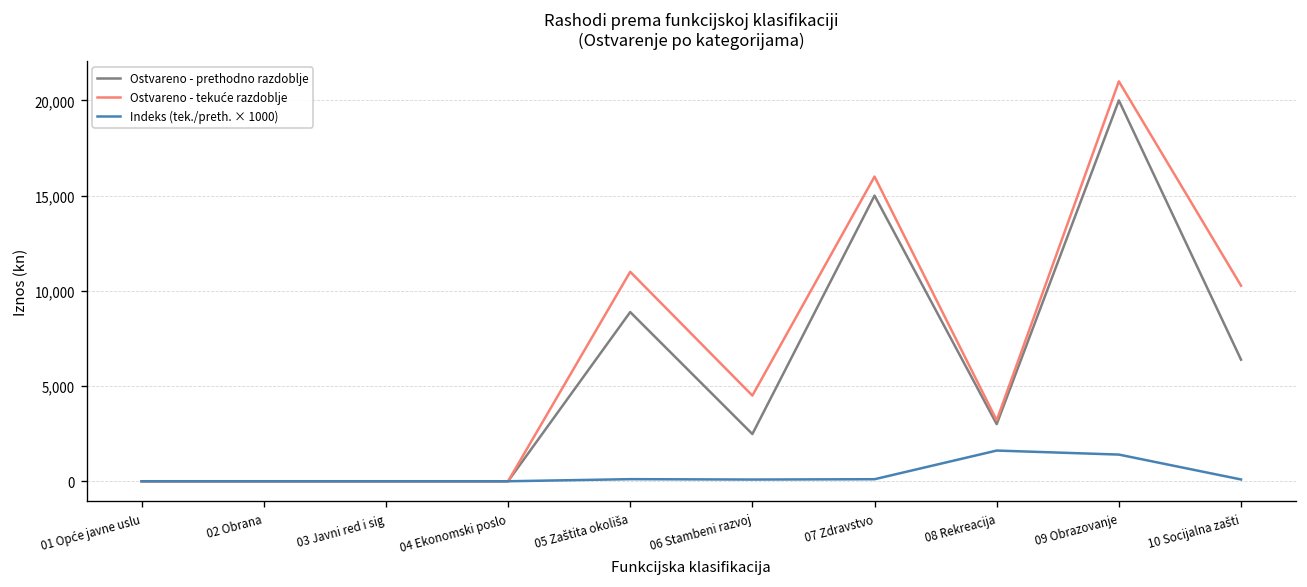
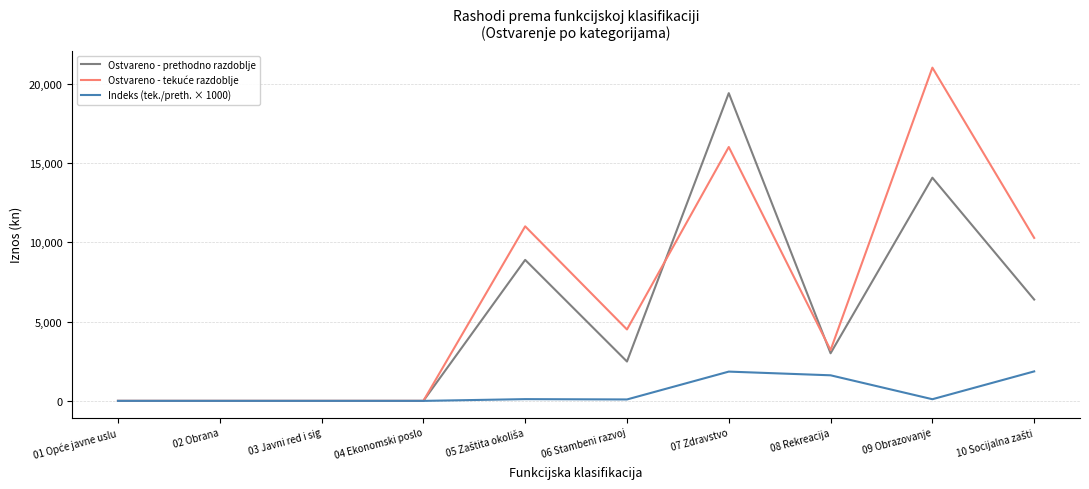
Ostvareno - prethodno razdoblje, 07 Zdravstvo: 15,000 -> 19,400
Indeks (tek./preth. × 1000), 07 Zdravstvo: 100 -> 1,800
Ostvareno - prethodno razdoblje, 09 Obrazovanje: 20,000 -> 14,100
Indeks (tek./preth. × 1000), 09 Obrazovanje: 1,400 -> 100
Indeks (tek./preth. × 1000), 10 Socijalna zašti: 100 -> 1,900
